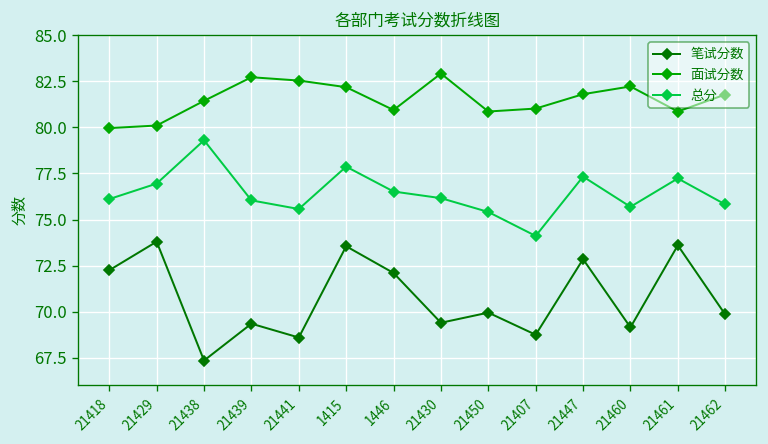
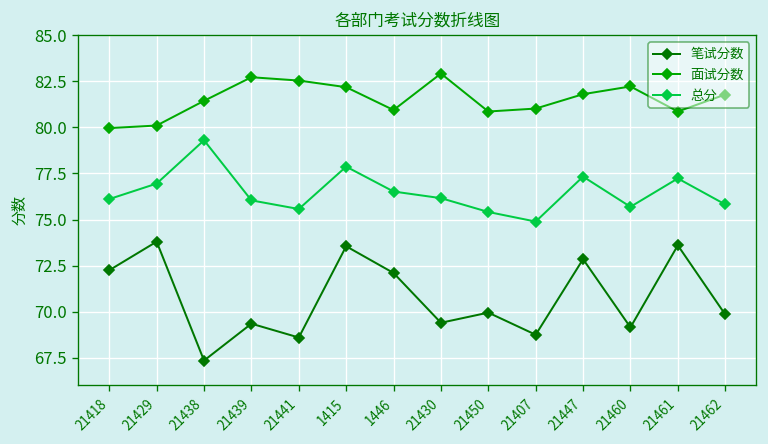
总分, 21407: 74.1 -> 74.9
